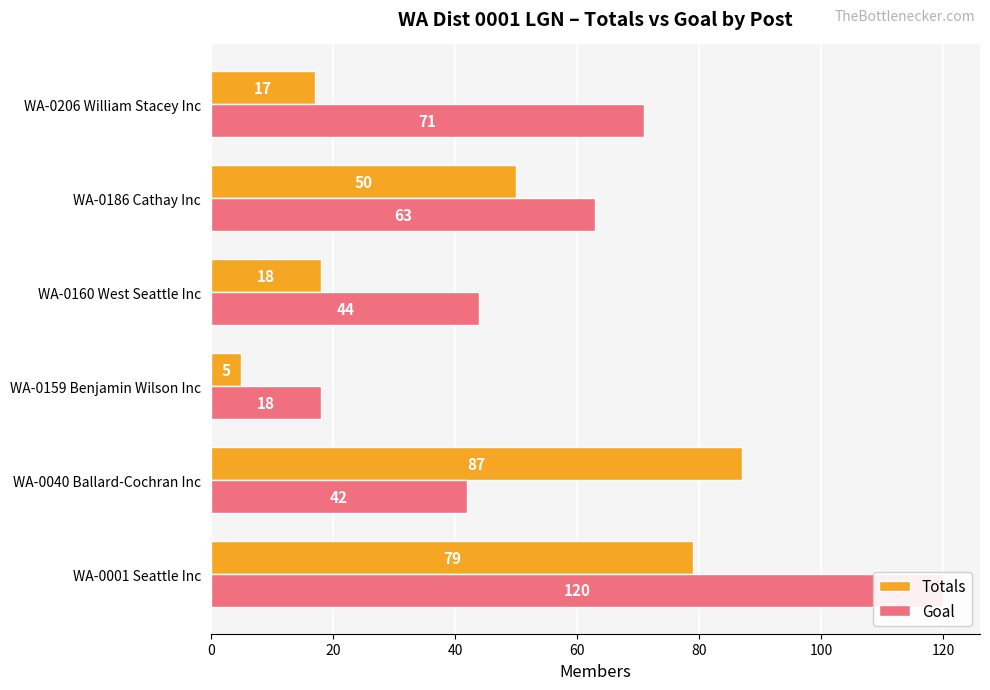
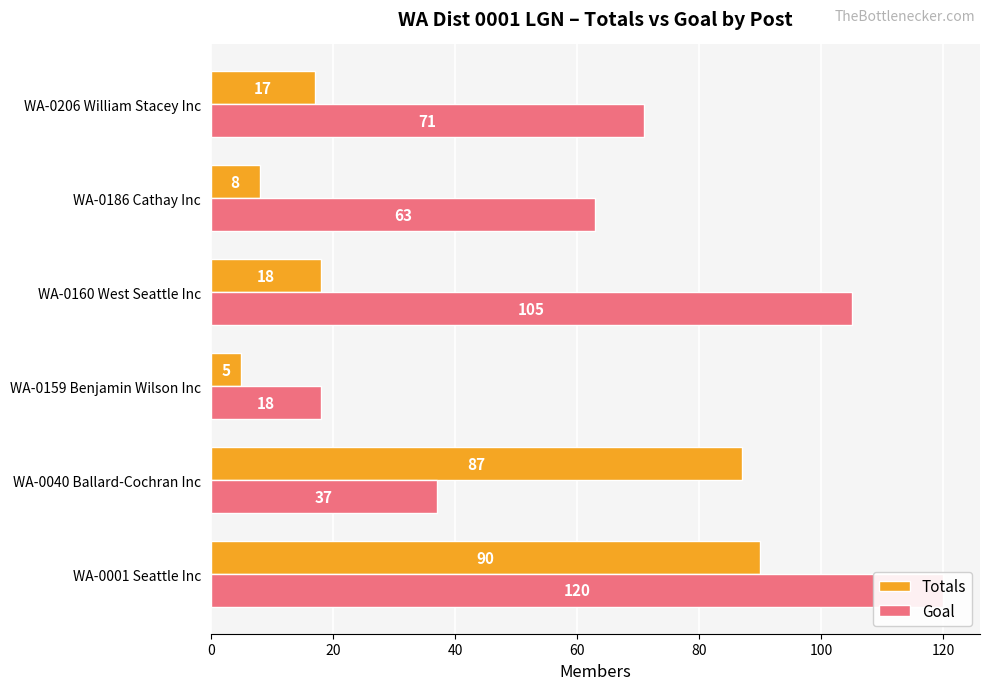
Totals, WA-0186 Cathay Inc: 50 -> 8
Goal, WA-0160 West Seattle Inc: 44 -> 105
Goal, WA-0040 Ballard-Cochran Inc: 42 -> 37
Totals, WA-0001 Seattle Inc: 79 -> 90
